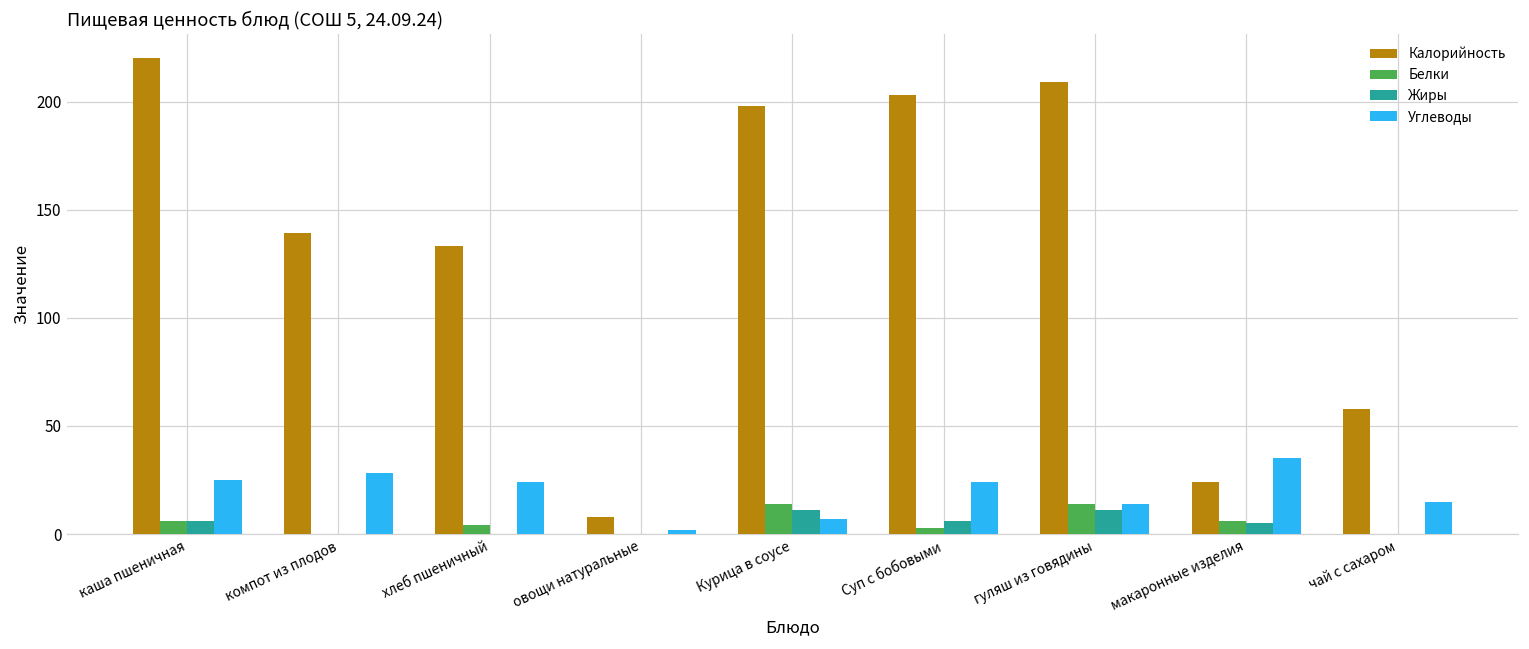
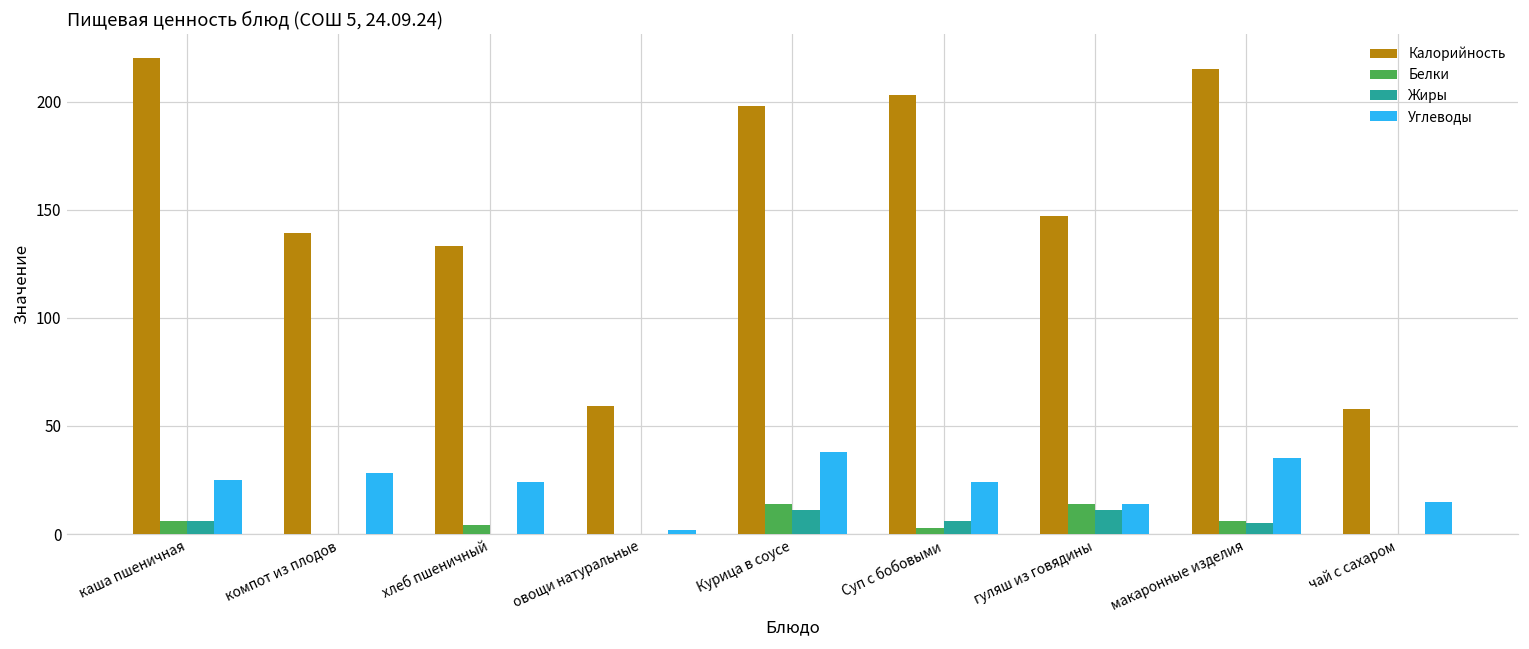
Калорийность, овощи натуральные: 8 -> 59
Углеводы, Курица в соусе: 7 -> 38
Калорийность, гуляш из говядины: 209 -> 147
Калорийность, макаронные изделия: 24 -> 215
